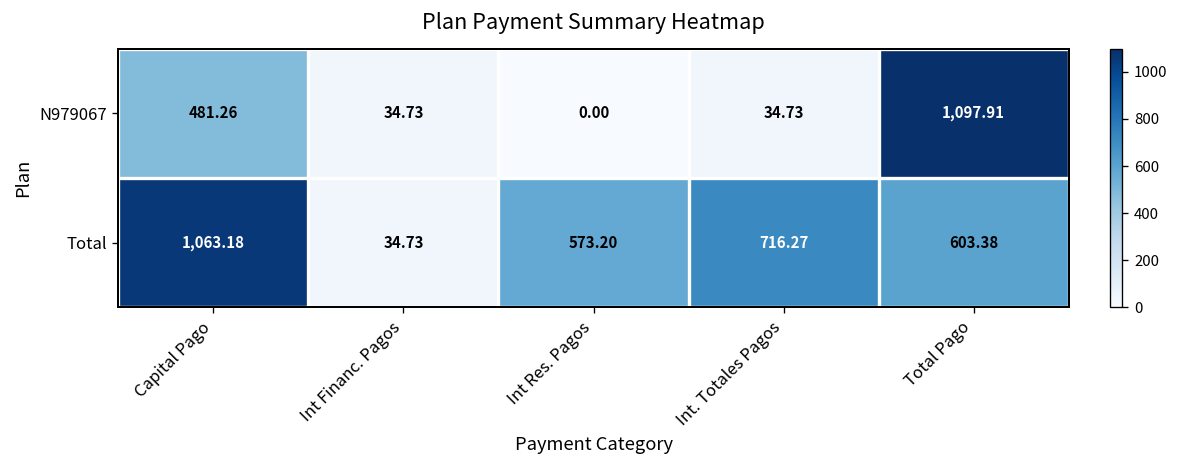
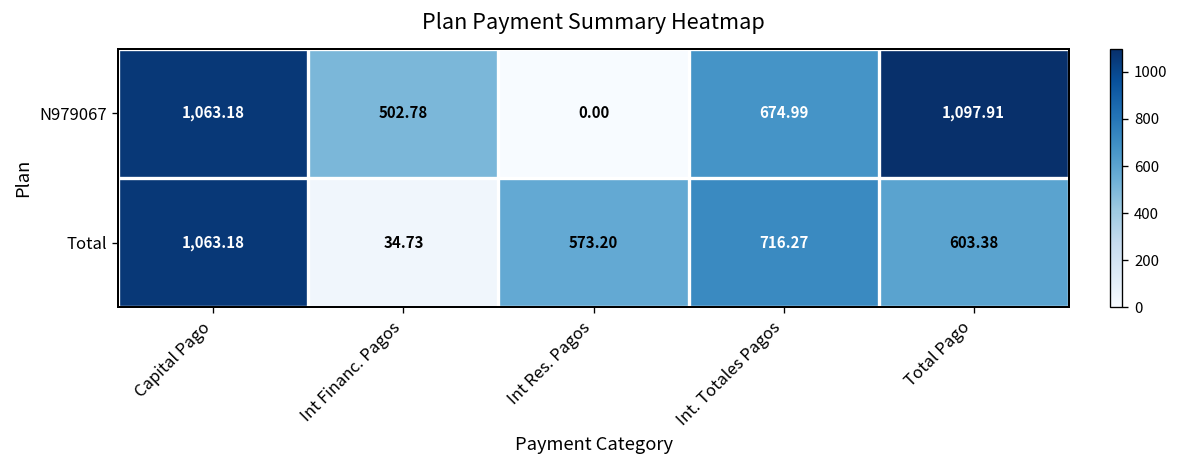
N979067, Capital Pago: 481.26 -> 1,063.18
N979067, Int Financ. Pagos: 34.73 -> 502.78
N979067, Int. Totales Pagos: 34.73 -> 674.99
